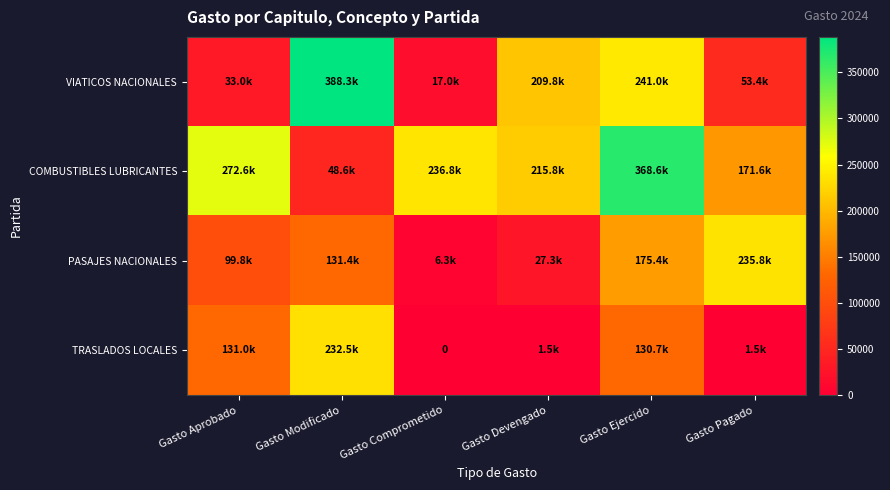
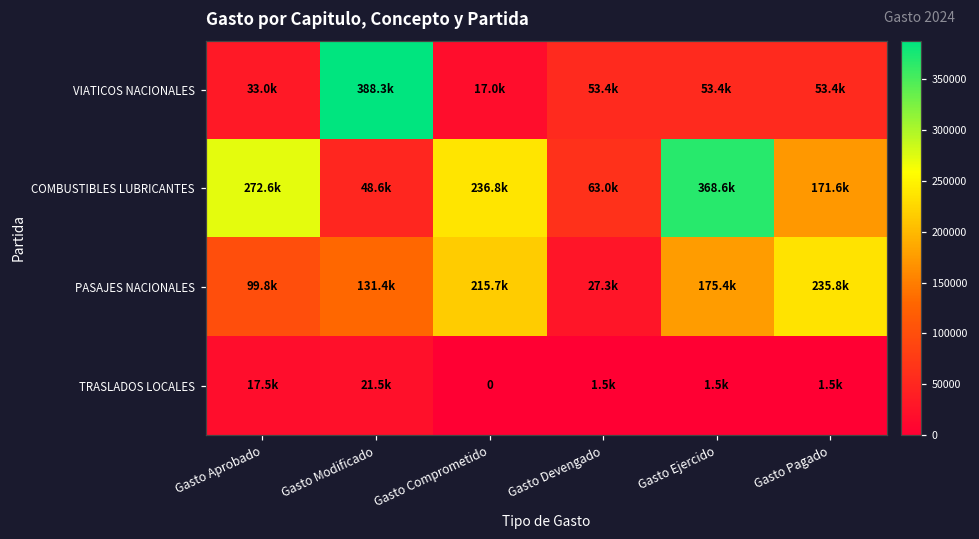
VIATICOS NACIONALES, Gasto Devengado: 209.8k -> 53.4k
VIATICOS NACIONALES, Gasto Ejercido: 241.0k -> 53.4k
COMBUSTIBLES LUBRICANTES, Gasto Devengado: 215.8k -> 63.0k
PASAJES NACIONALES, Gasto Comprometido: 6.3k -> 215.7k
TRASLADOS LOCALES, Gasto Aprobado: 131.0k -> 17.5k
TRASLADOS LOCALES, Gasto Modificado: 232.5k -> 21.5k
TRASLADOS LOCALES, Gasto Ejercido: 130.7k -> 1.5k
